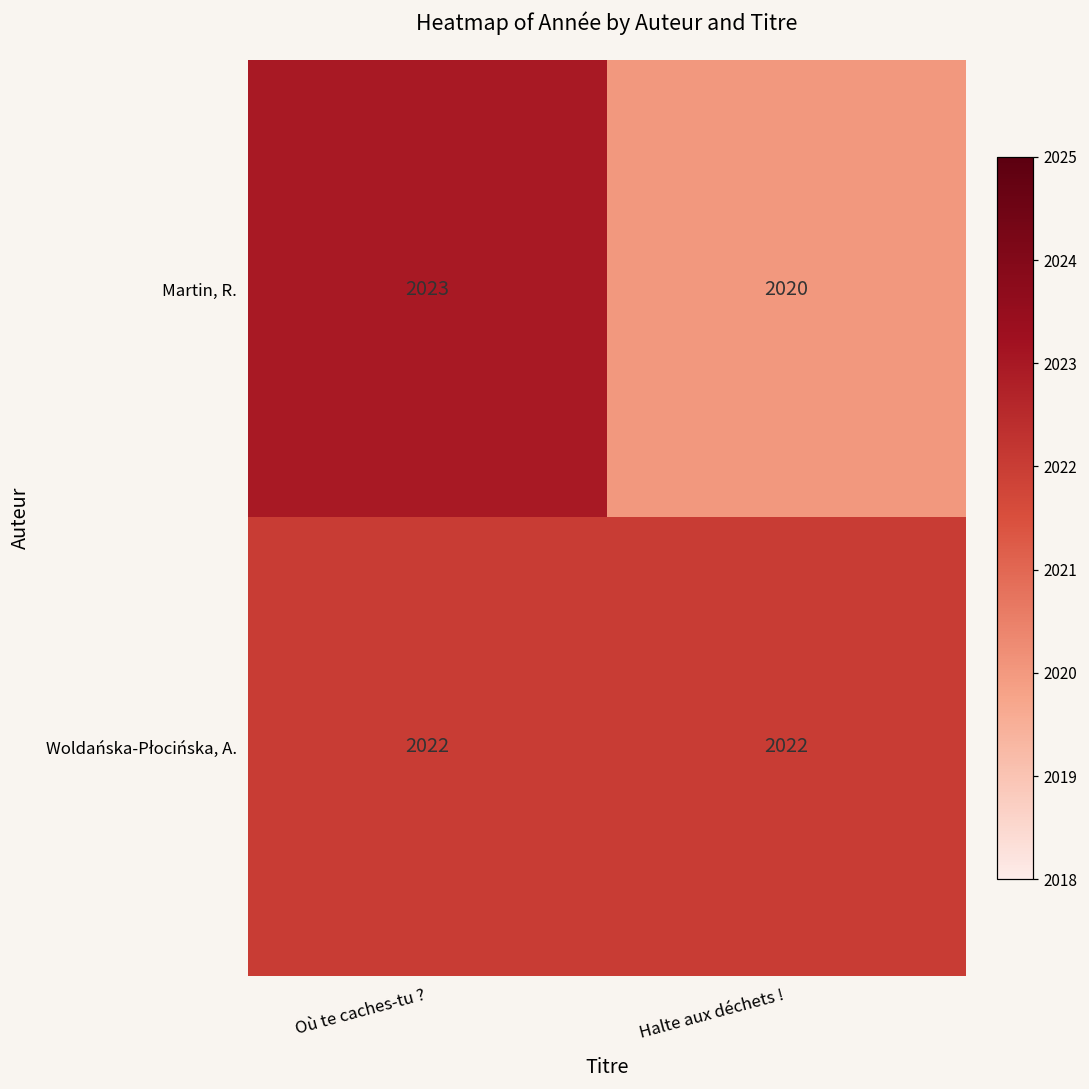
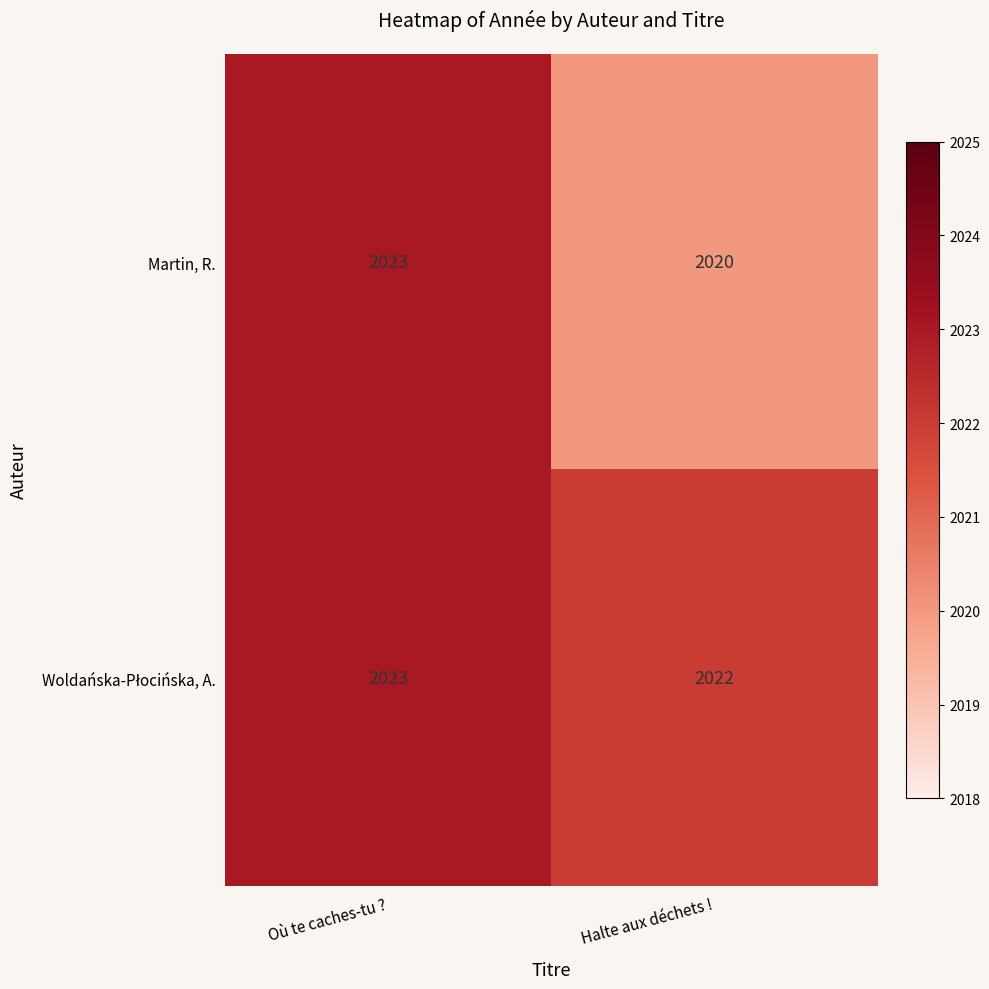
Woldańska-Płocińska, A., Où te caches-tu ?: 2022 -> 2023
